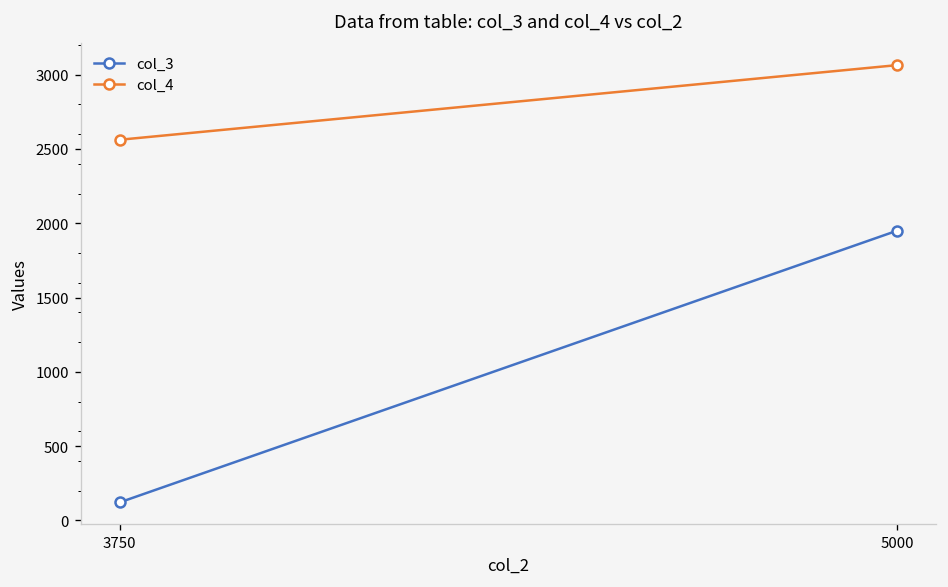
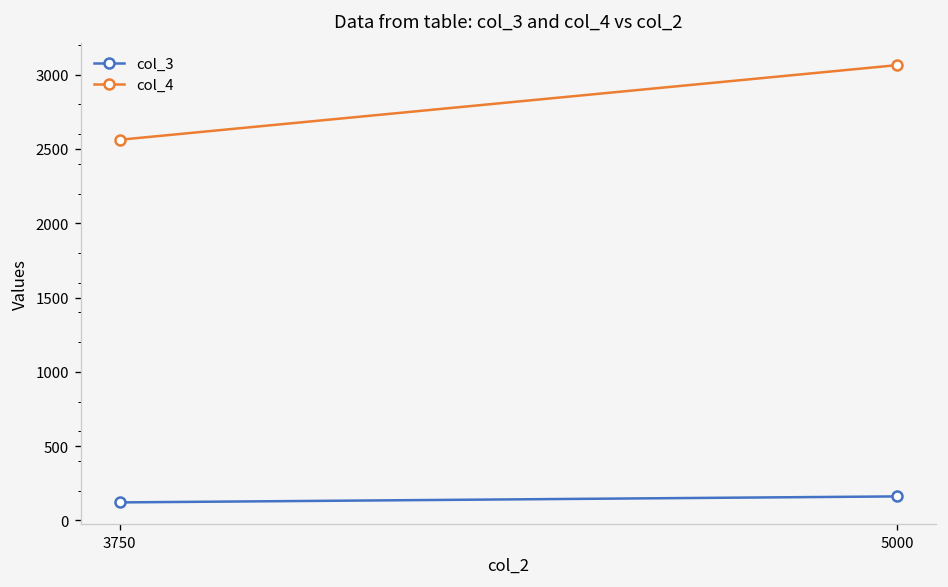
col_3, 5000: 1950 -> 160
